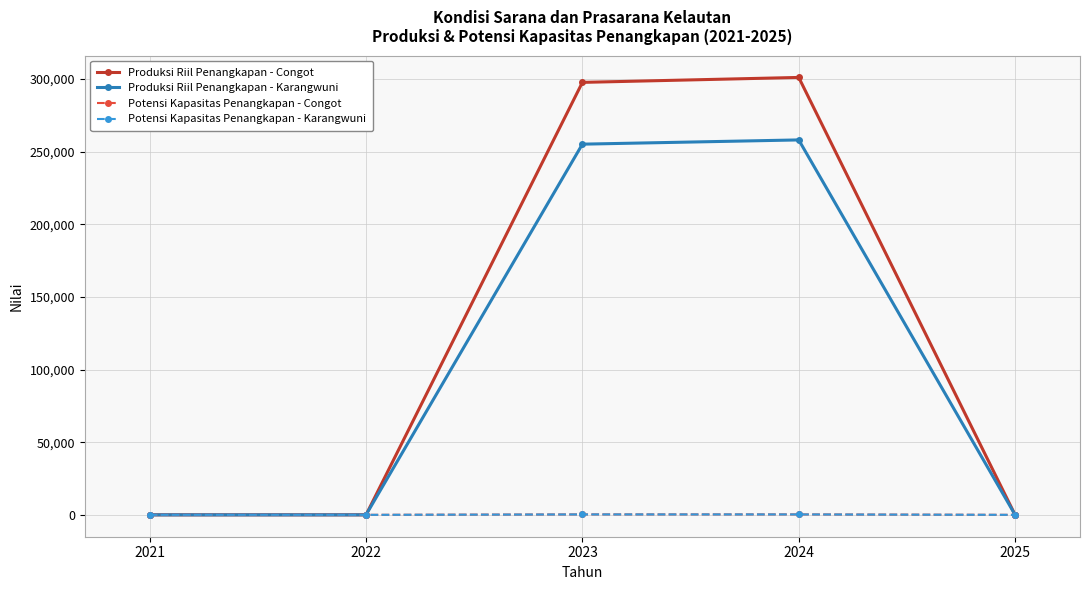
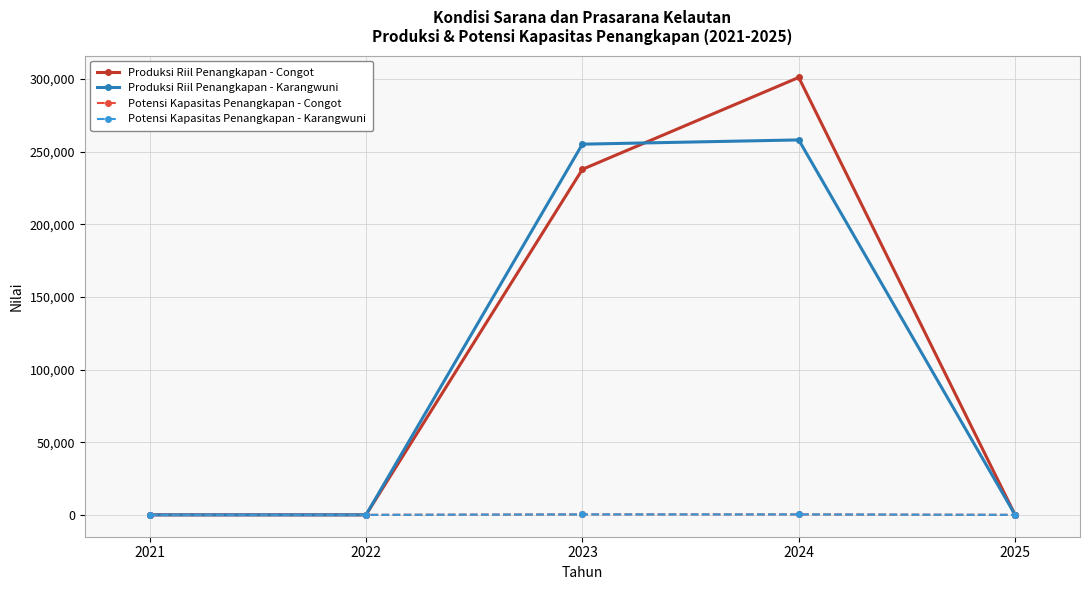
Produksi Riil Penangkapan - Congot, 2023: 298,000 -> 238,000
